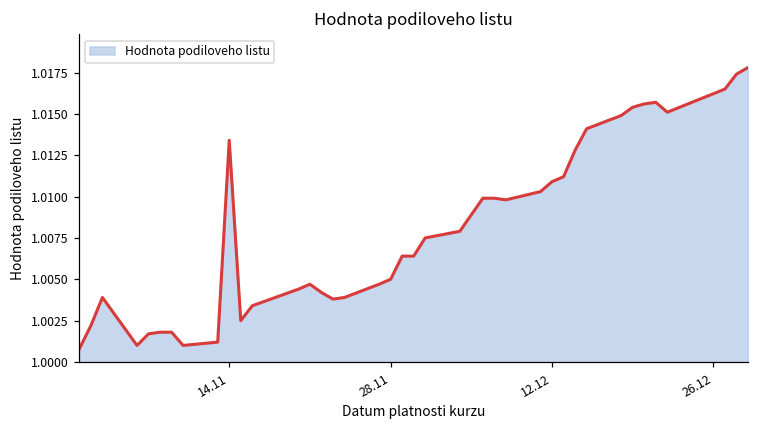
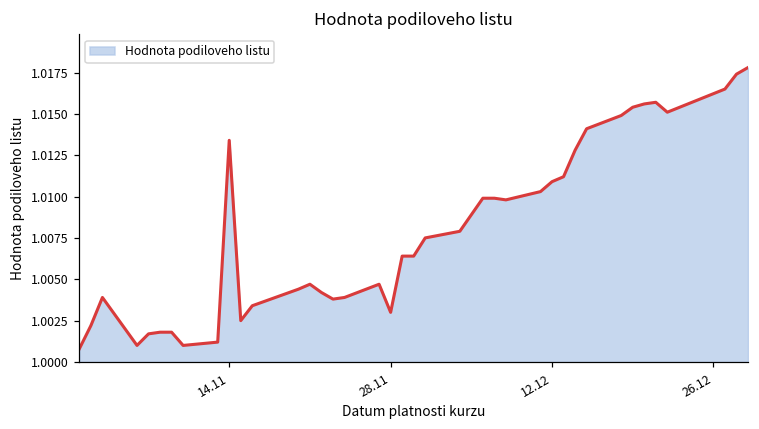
28.11: 1.005 -> 1.003
